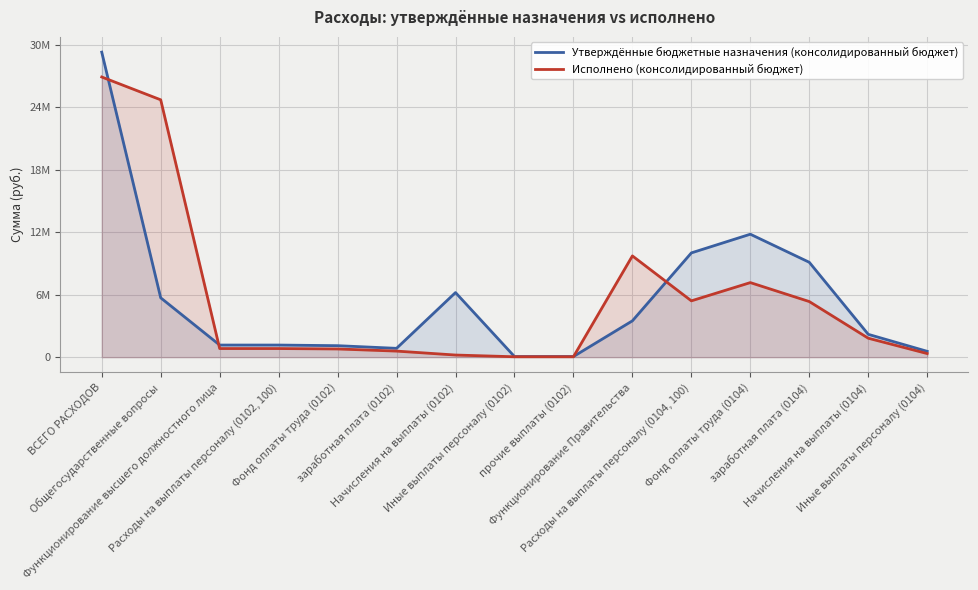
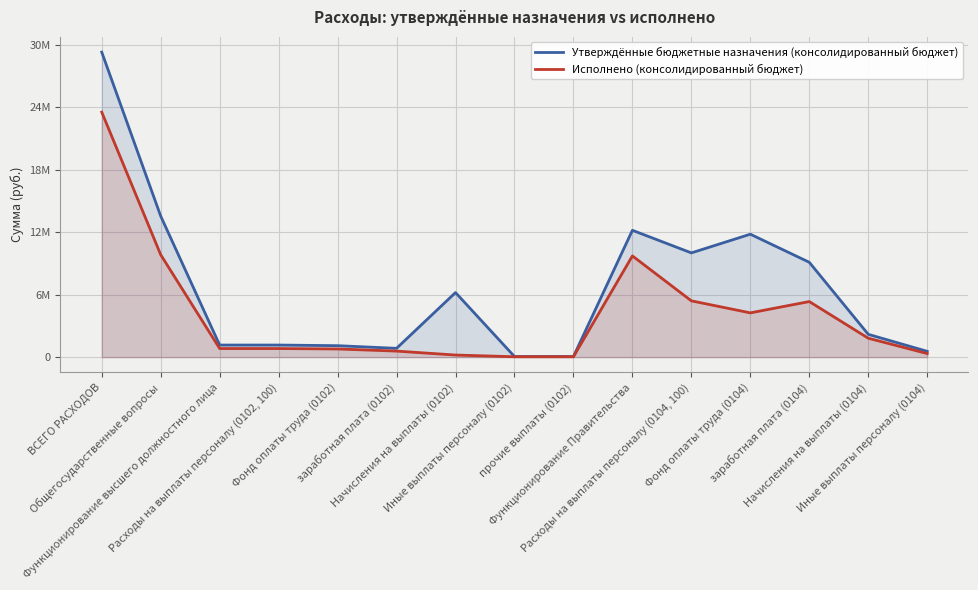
Исполнено (консолидированный бюджет), ВСЕГО РАСХОДОВ: 26900000 -> 23500000
Утверждённые бюджетные назначения (консолидированный бюджет), Общегосударственные вопросы: 5700000 -> 13500000
Исполнено (консолидированный бюджет), Общегосударственные вопросы: 24700000 -> 9800000
Утверждённые бюджетные назначения (консолидированный бюджет), Функционирование Правительства: 3500000 -> 12200000
Исполнено (консолидированный бюджет), Фонд оплаты труда (0104): 7200000 -> 4300000
